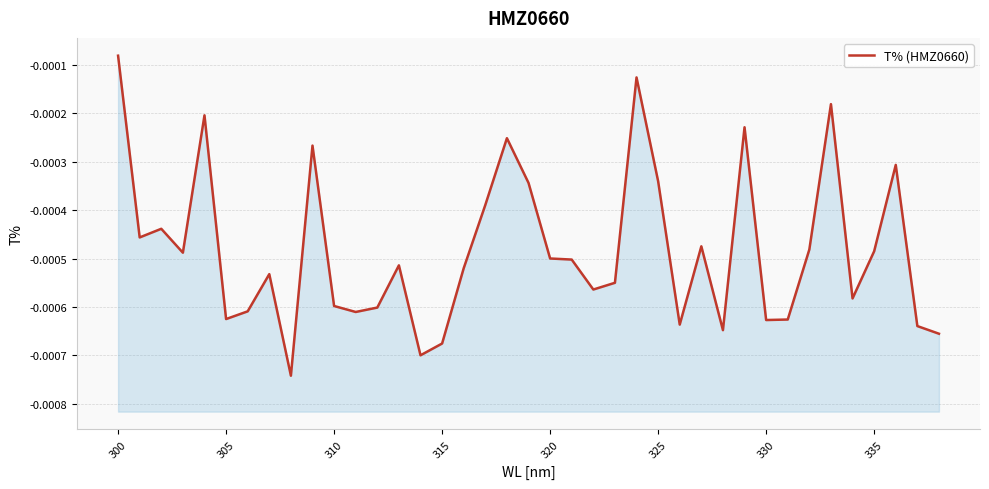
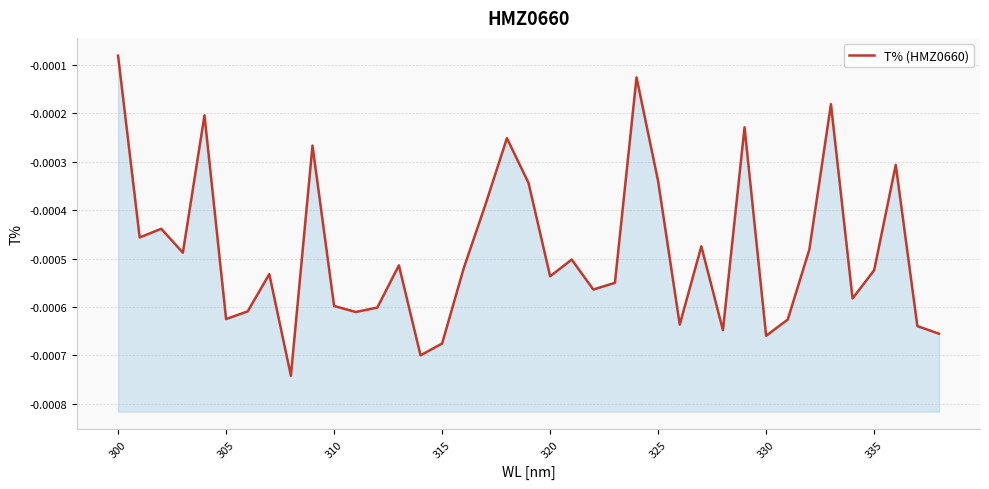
320: -0.00050 -> -0.00054
330: -0.00063 -> -0.00066
335: -0.00048 -> -0.00052
